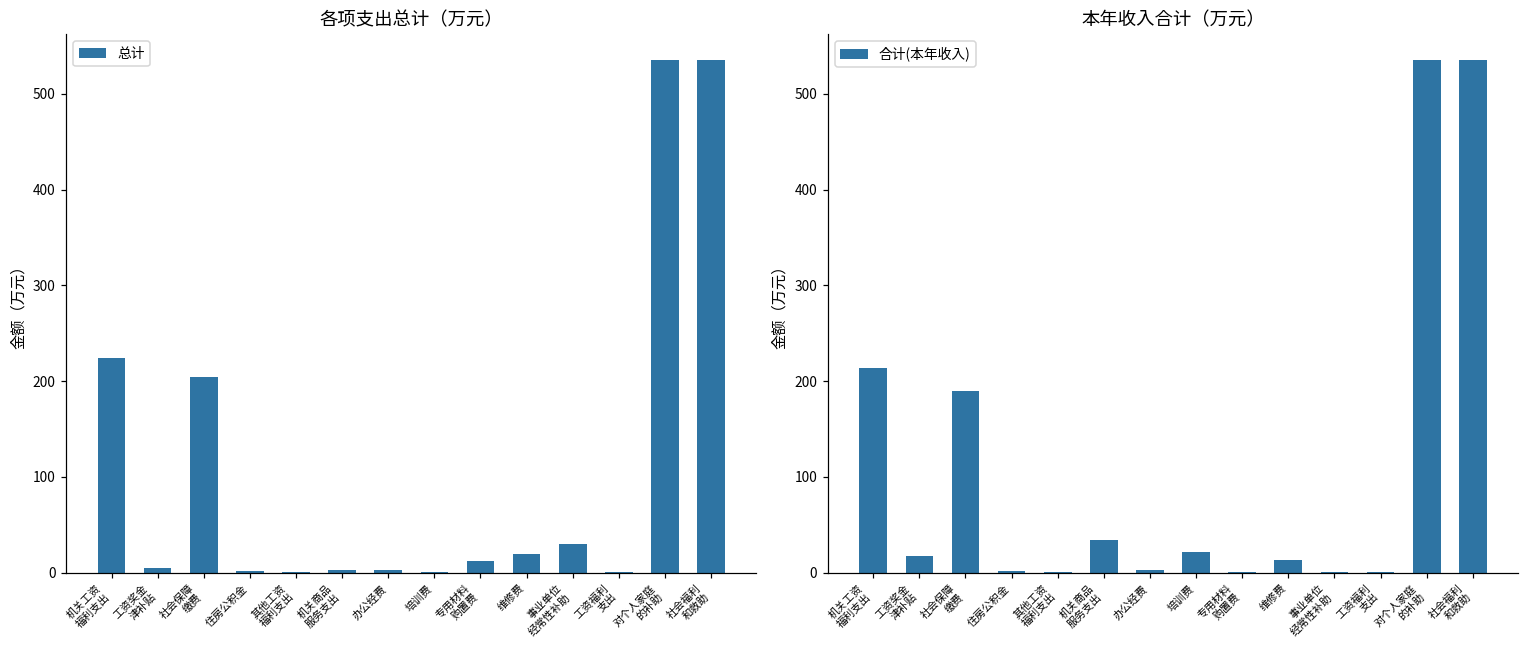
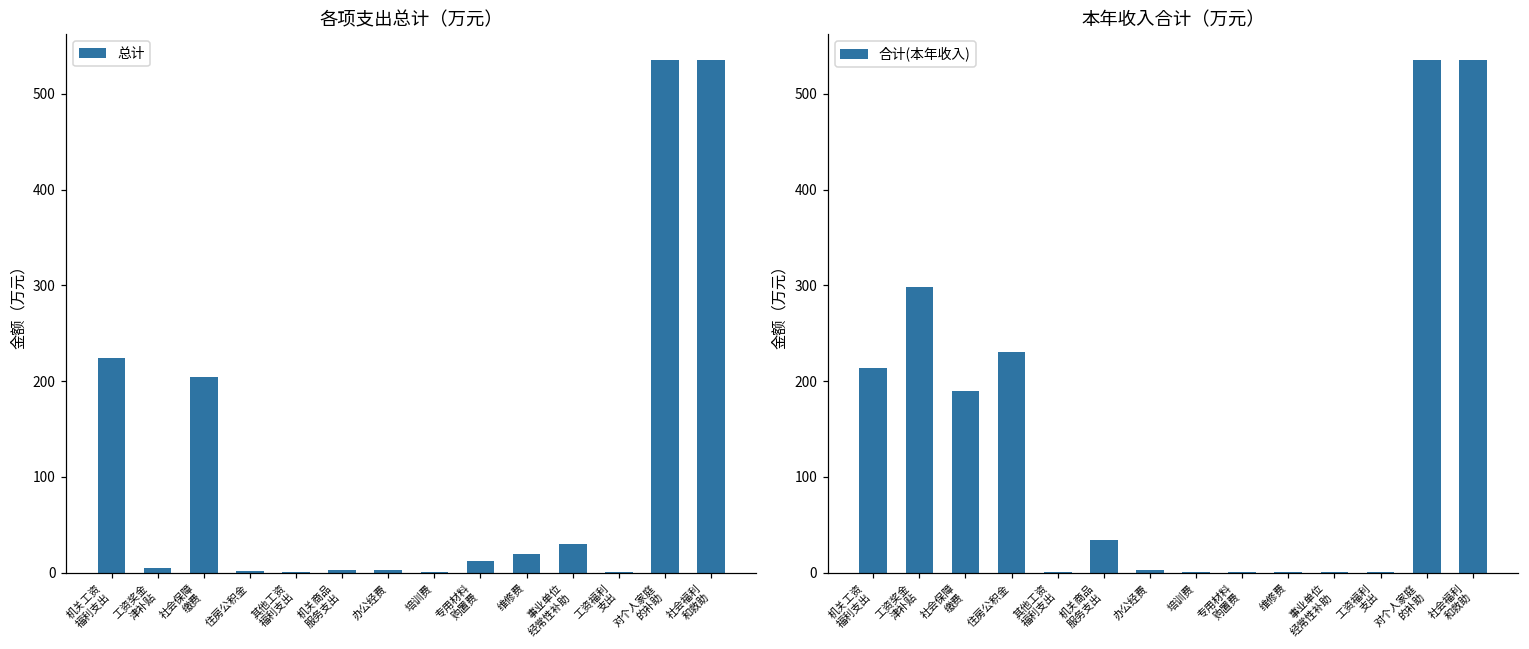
本年收入合计（万元）, 工资奖金 津补贴: 20 -> 300
本年收入合计（万元）, 住房公积金: 0 -> 230
本年收入合计（万元）, 培训费: 20 -> 0
本年收入合计（万元）, 维修费: 10 -> 0
